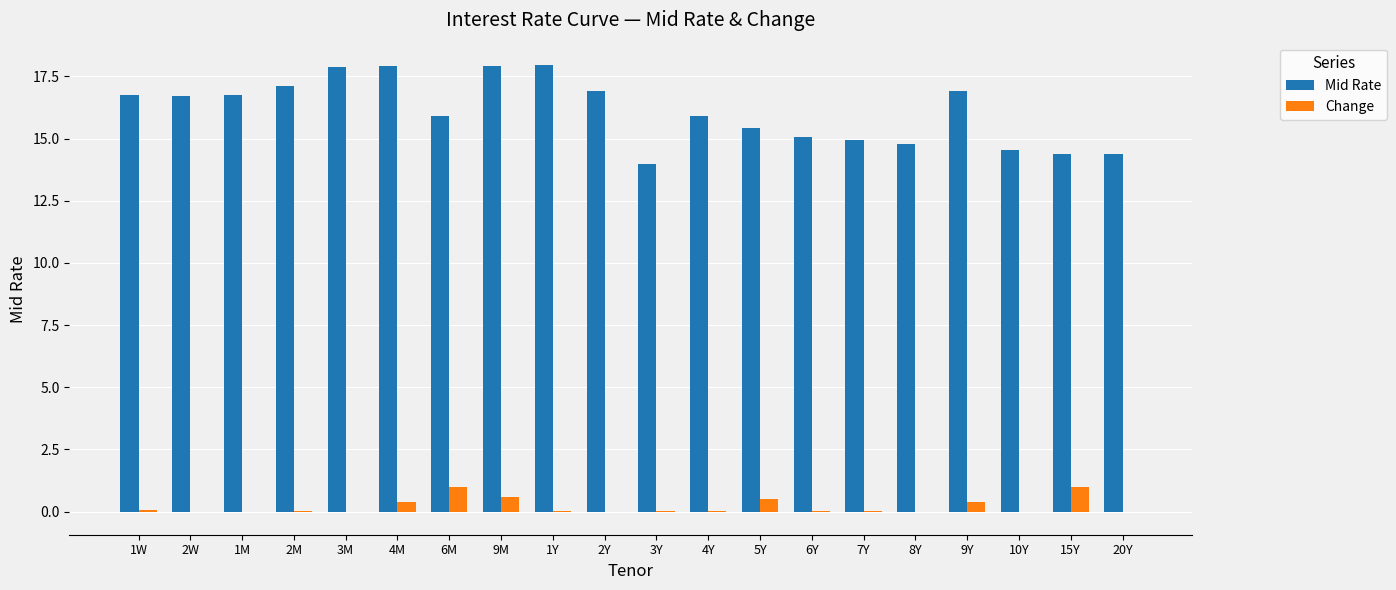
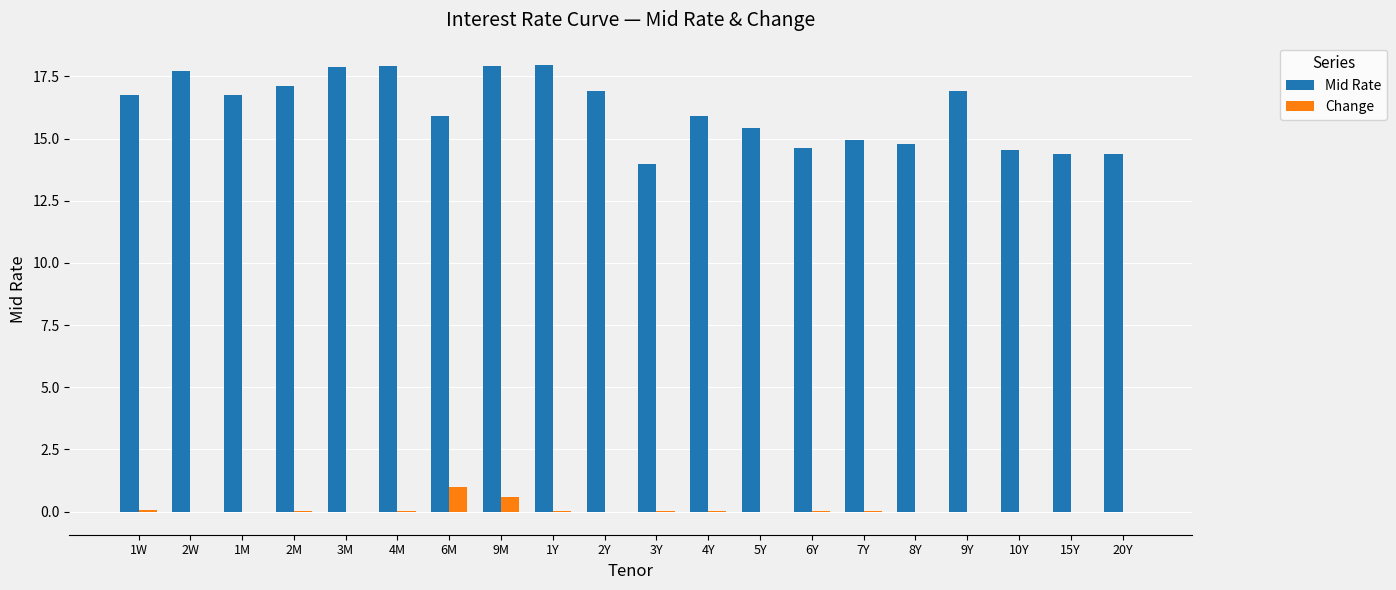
Mid Rate, 2W: 16.7 -> 17.7
Change, 4M: 0.4 -> 0.0
Change, 5Y: 0.5 -> 0.0
Mid Rate, 6Y: 15.1 -> 14.6
Change, 9Y: 0.4 -> 0.0
Change, 15Y: 1 -> 0
